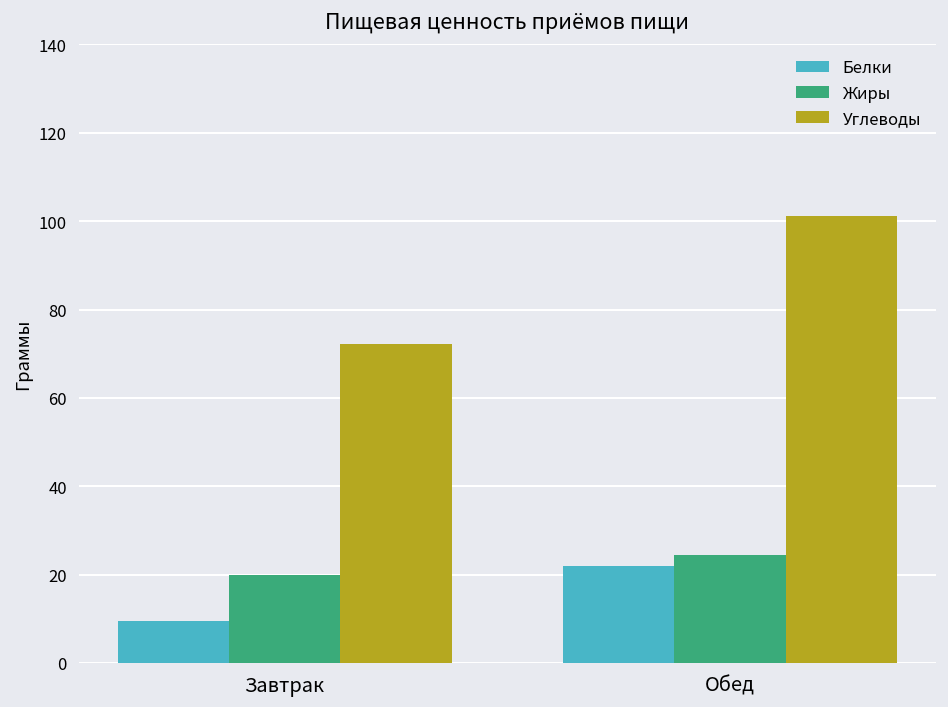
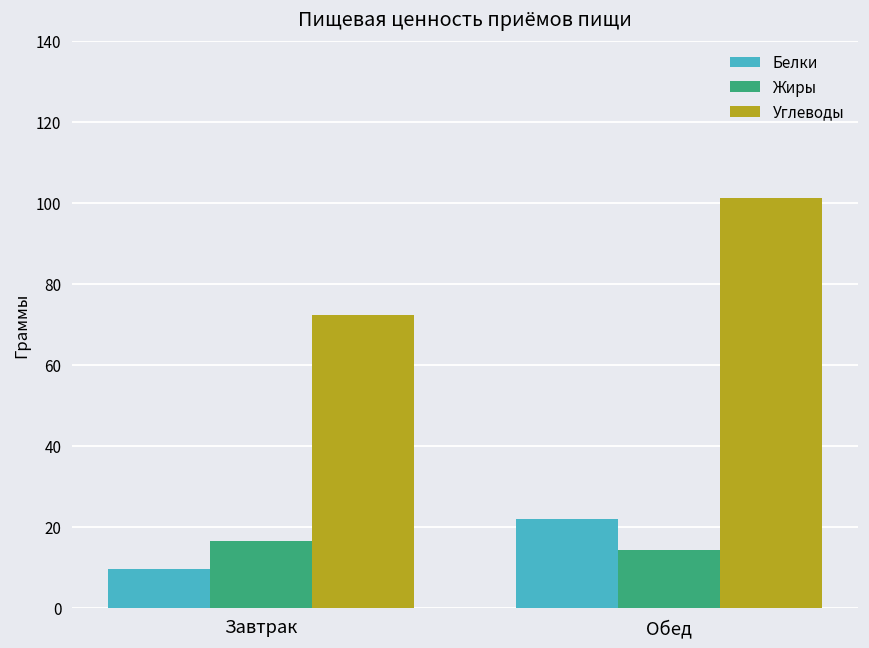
Жиры, Завтрак: 20 -> 17
Жиры, Обед: 24 -> 14
